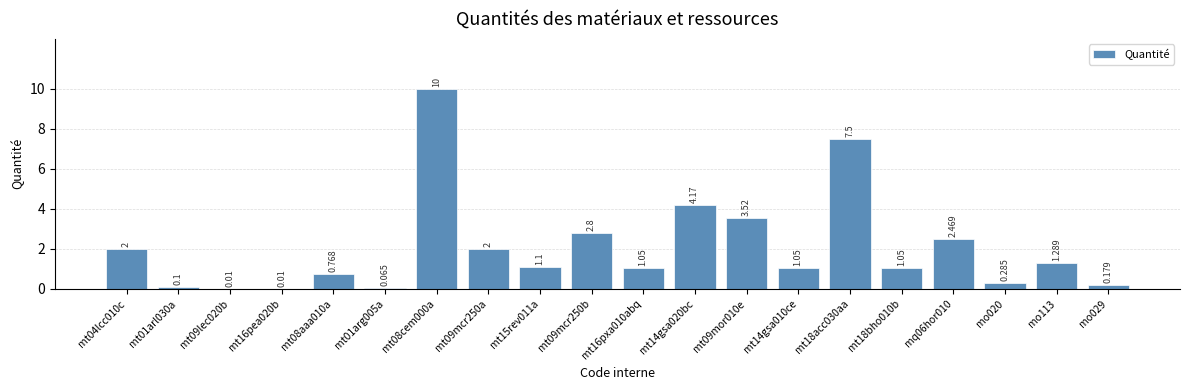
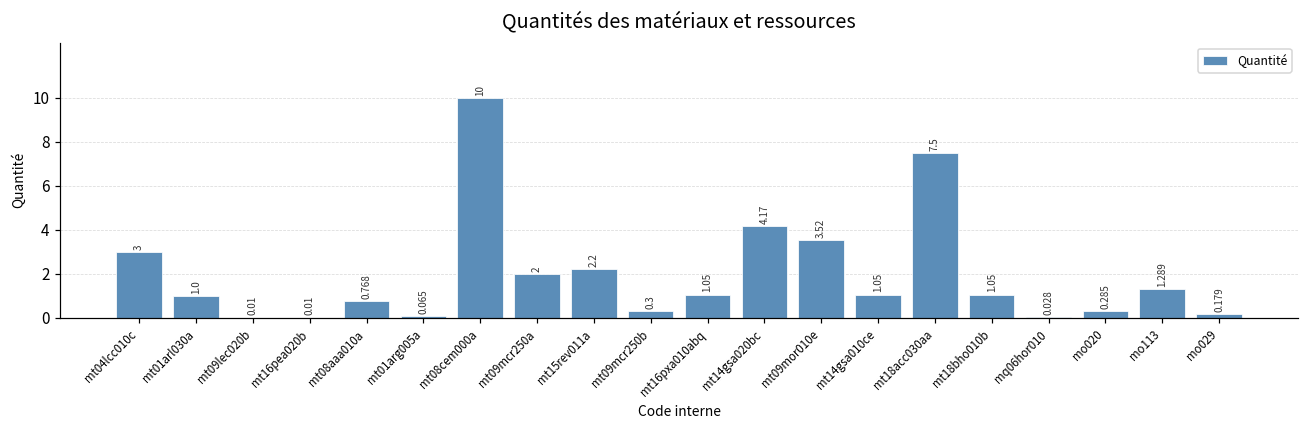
mt04lcc010c: 2 -> 3
mt01arl030a: 0.1 -> 1.0
mt15rev011a: 1.1 -> 2.2
mt09mcr250b: 2.8 -> 0.3
mq06hor010: 2.469 -> 0.028
